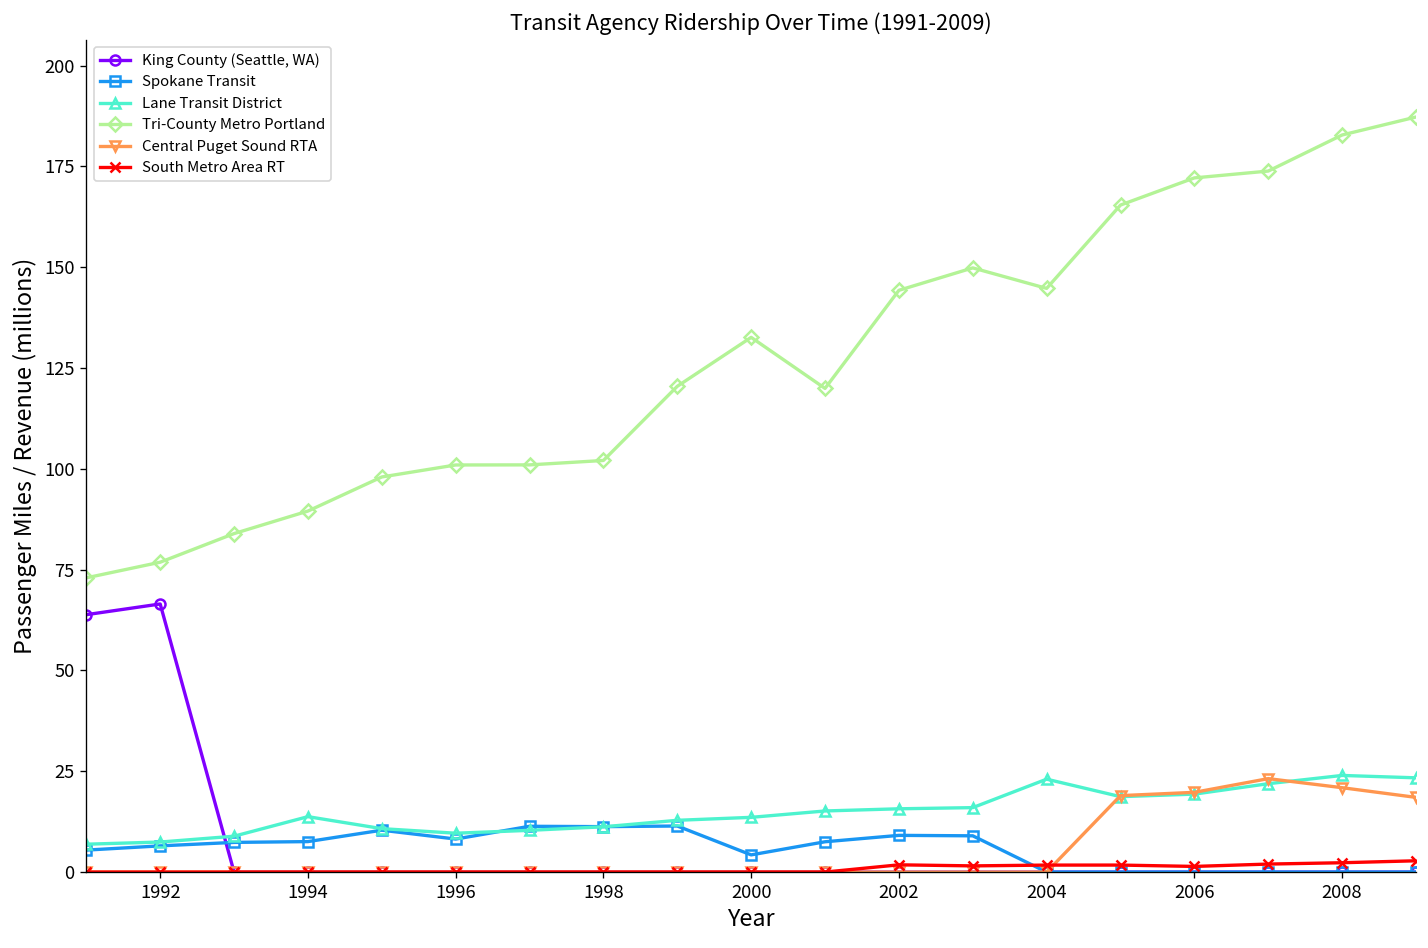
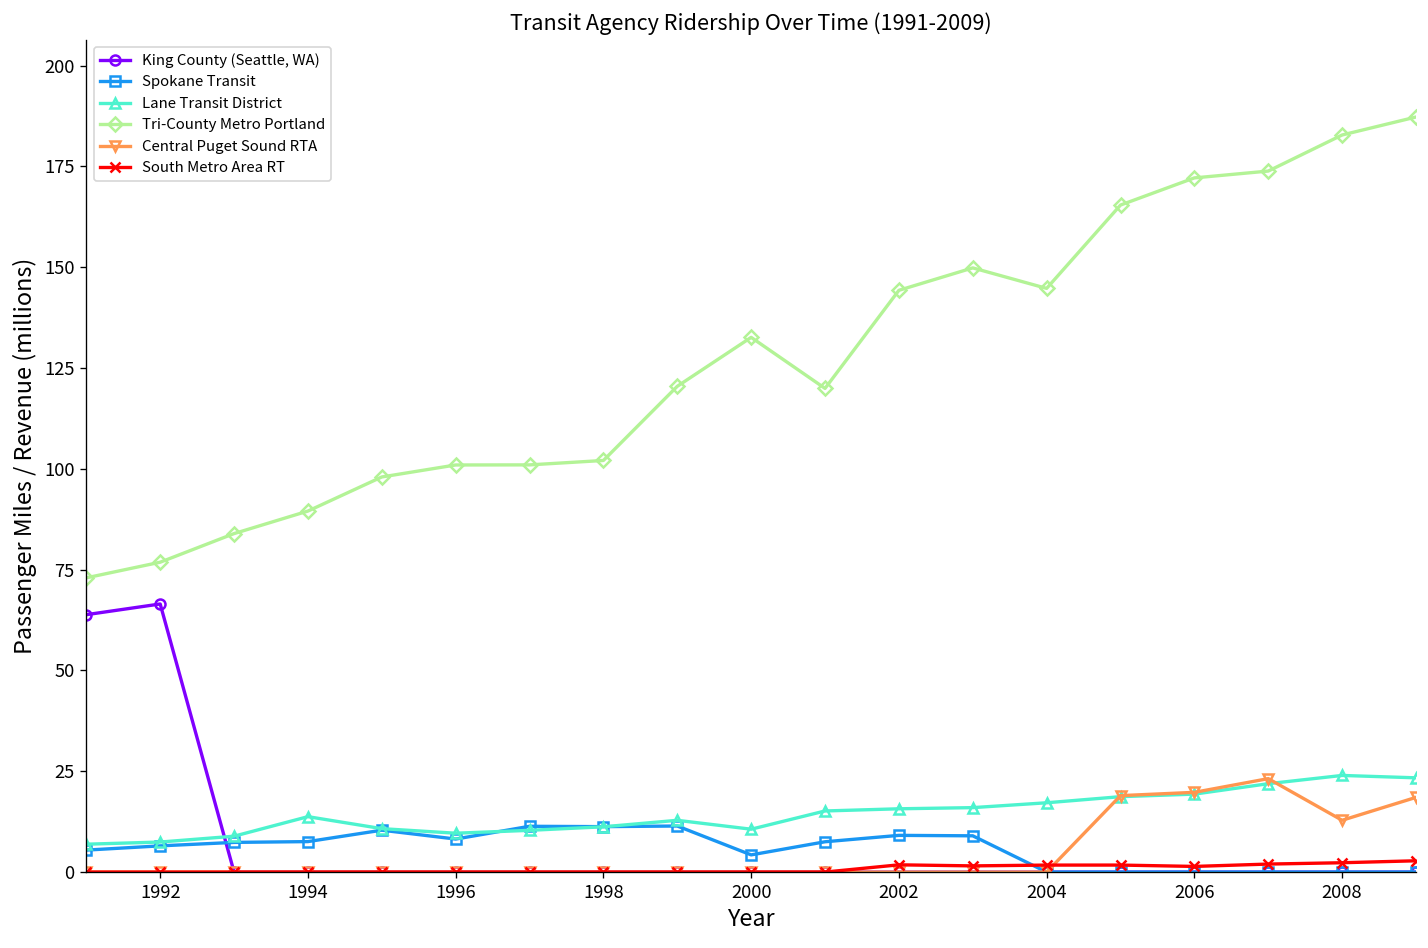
Lane Transit District, 2000: 14 -> 11
Lane Transit District, 2004: 23 -> 17
Central Puget Sound RTA, 2008: 21 -> 13
